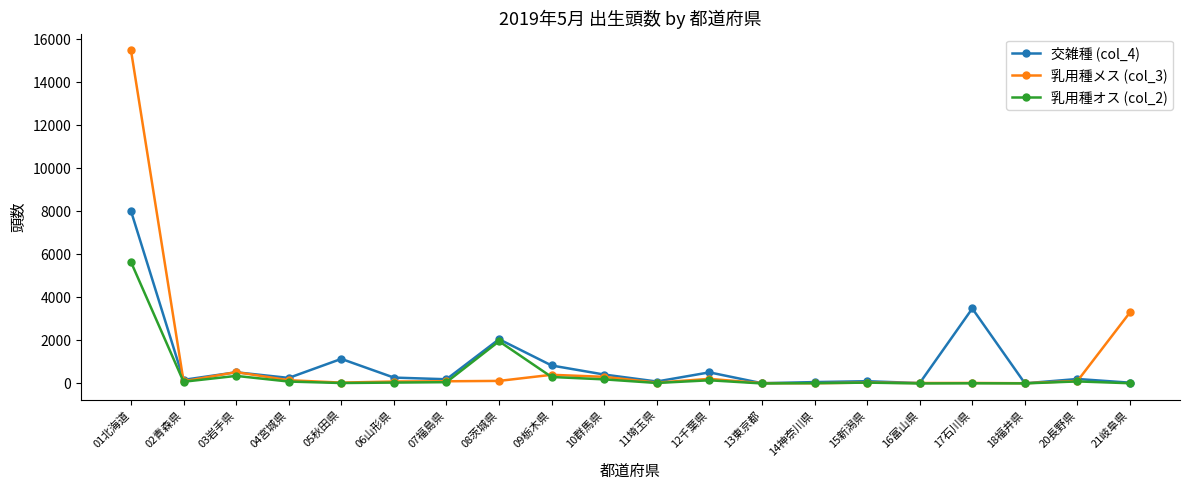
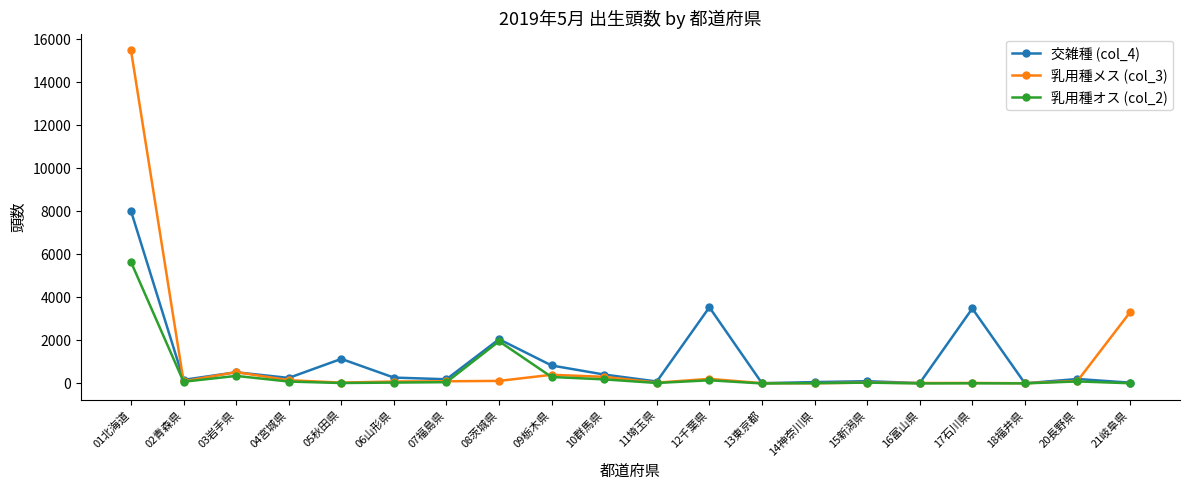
交雑種 (col_4), 12千葉県: 500 -> 3500
